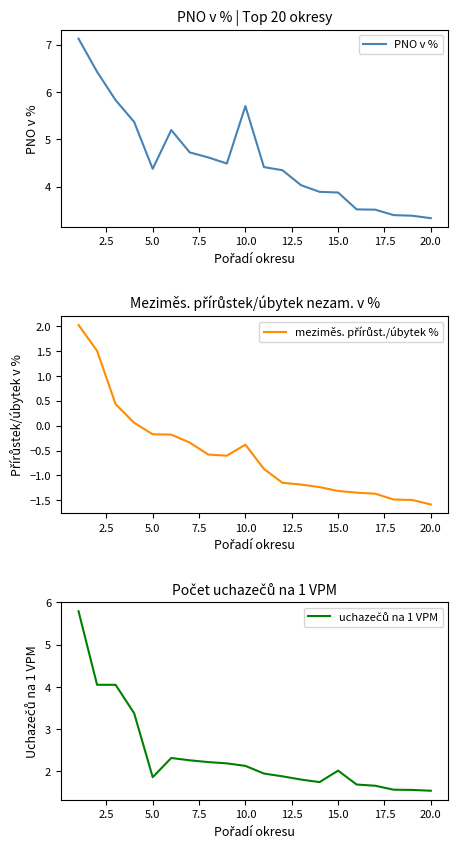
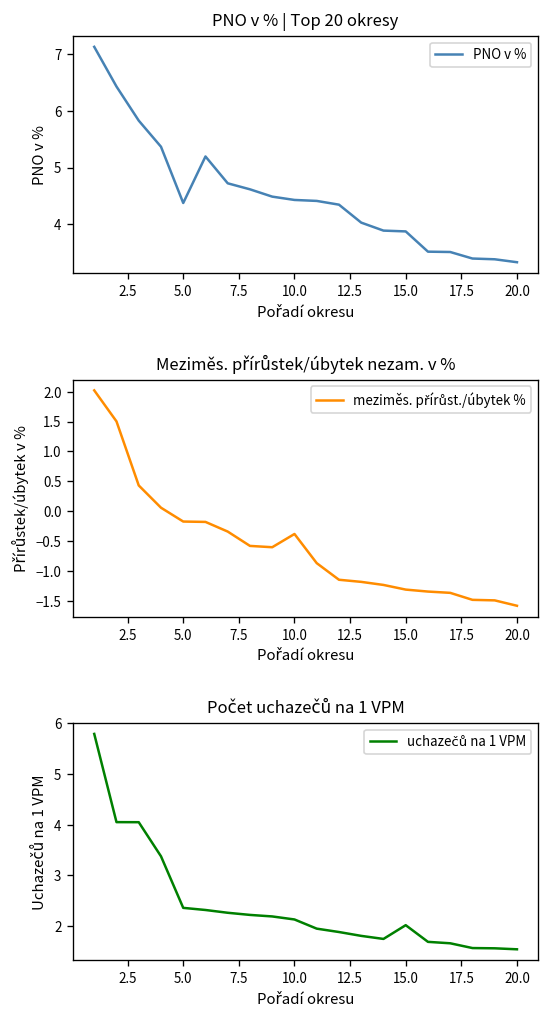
PNO v % | Top 20 okresy, 10.0: 5.7 -> 4.4
Počet uchazečů na 1 VPM, 5.0: 1.9 -> 2.4
